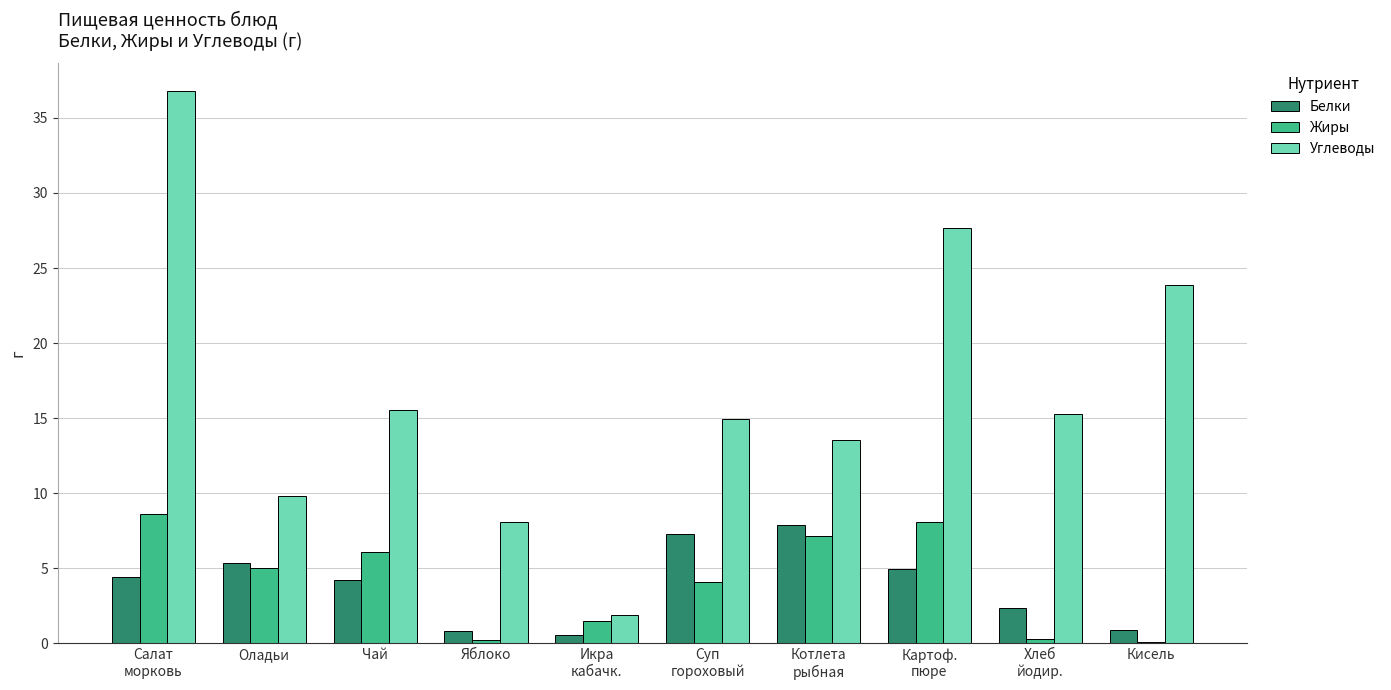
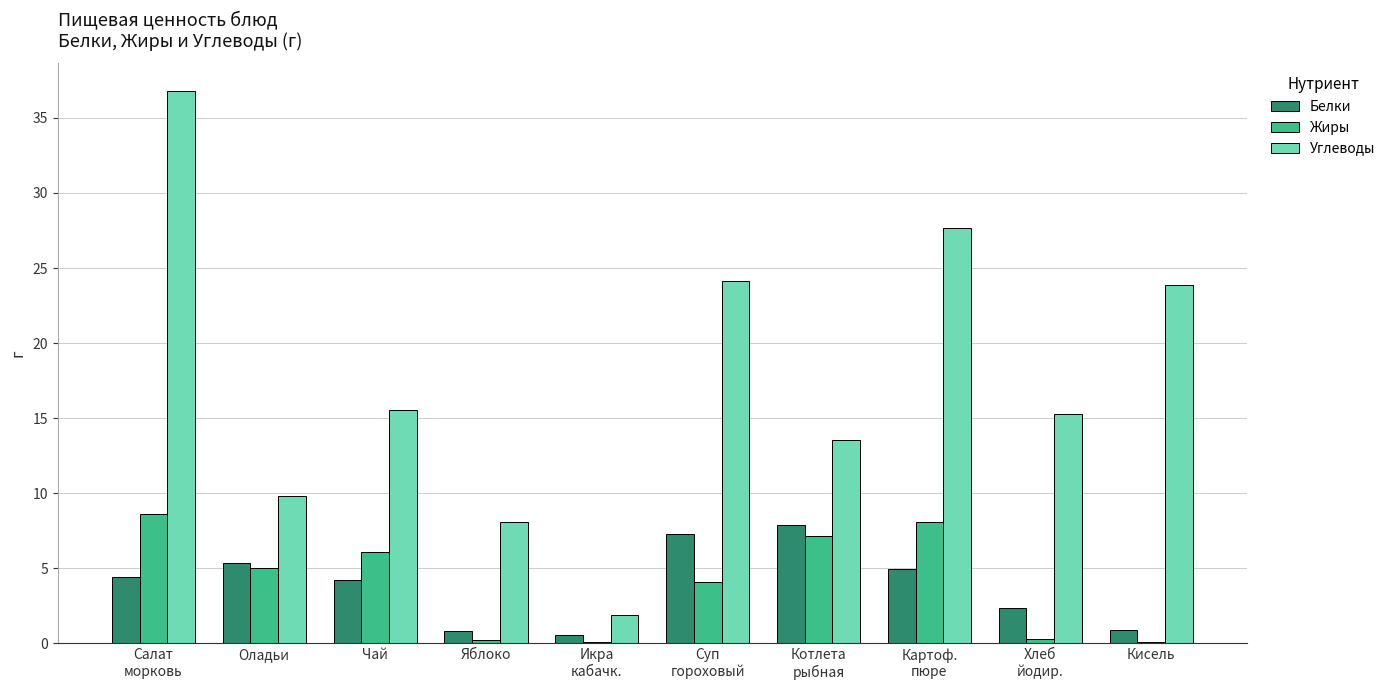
Жиры, Икра кабачк.: 1.5 -> 0.1
Углеводы, Суп гороховый: 15.0 -> 24.1
